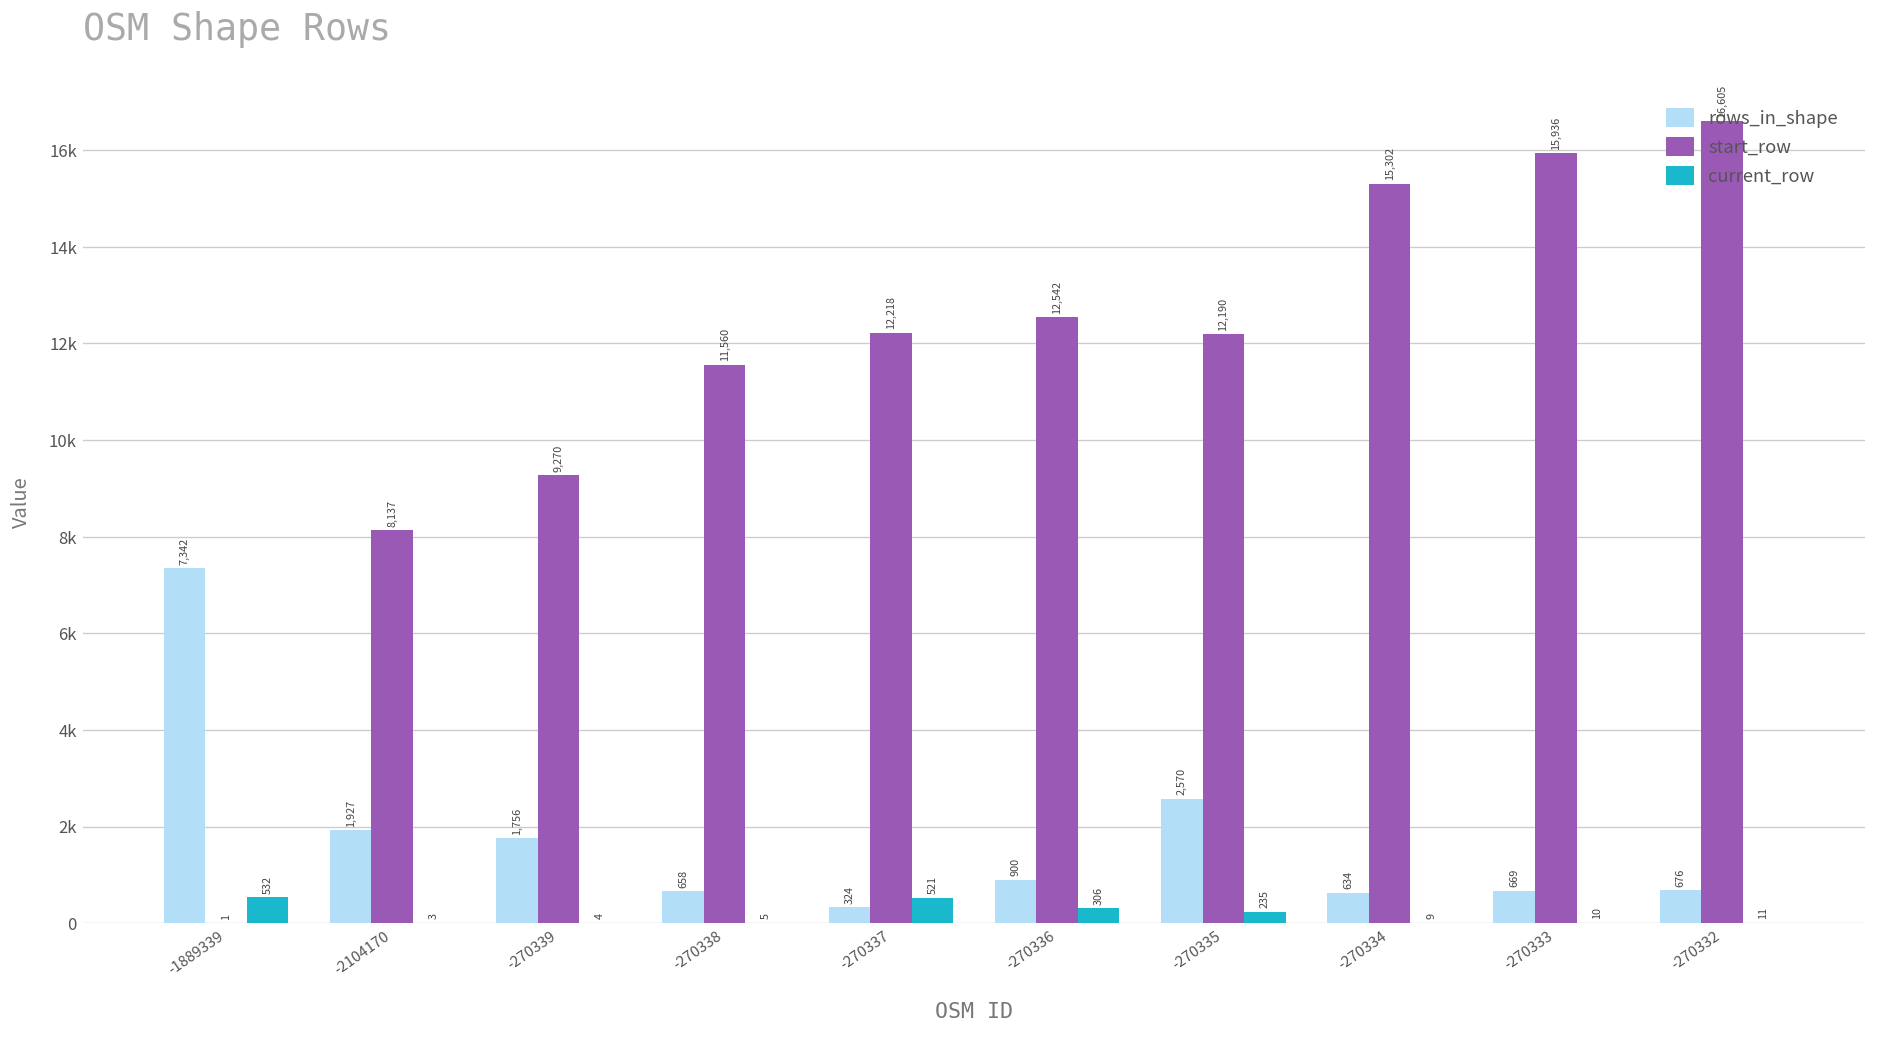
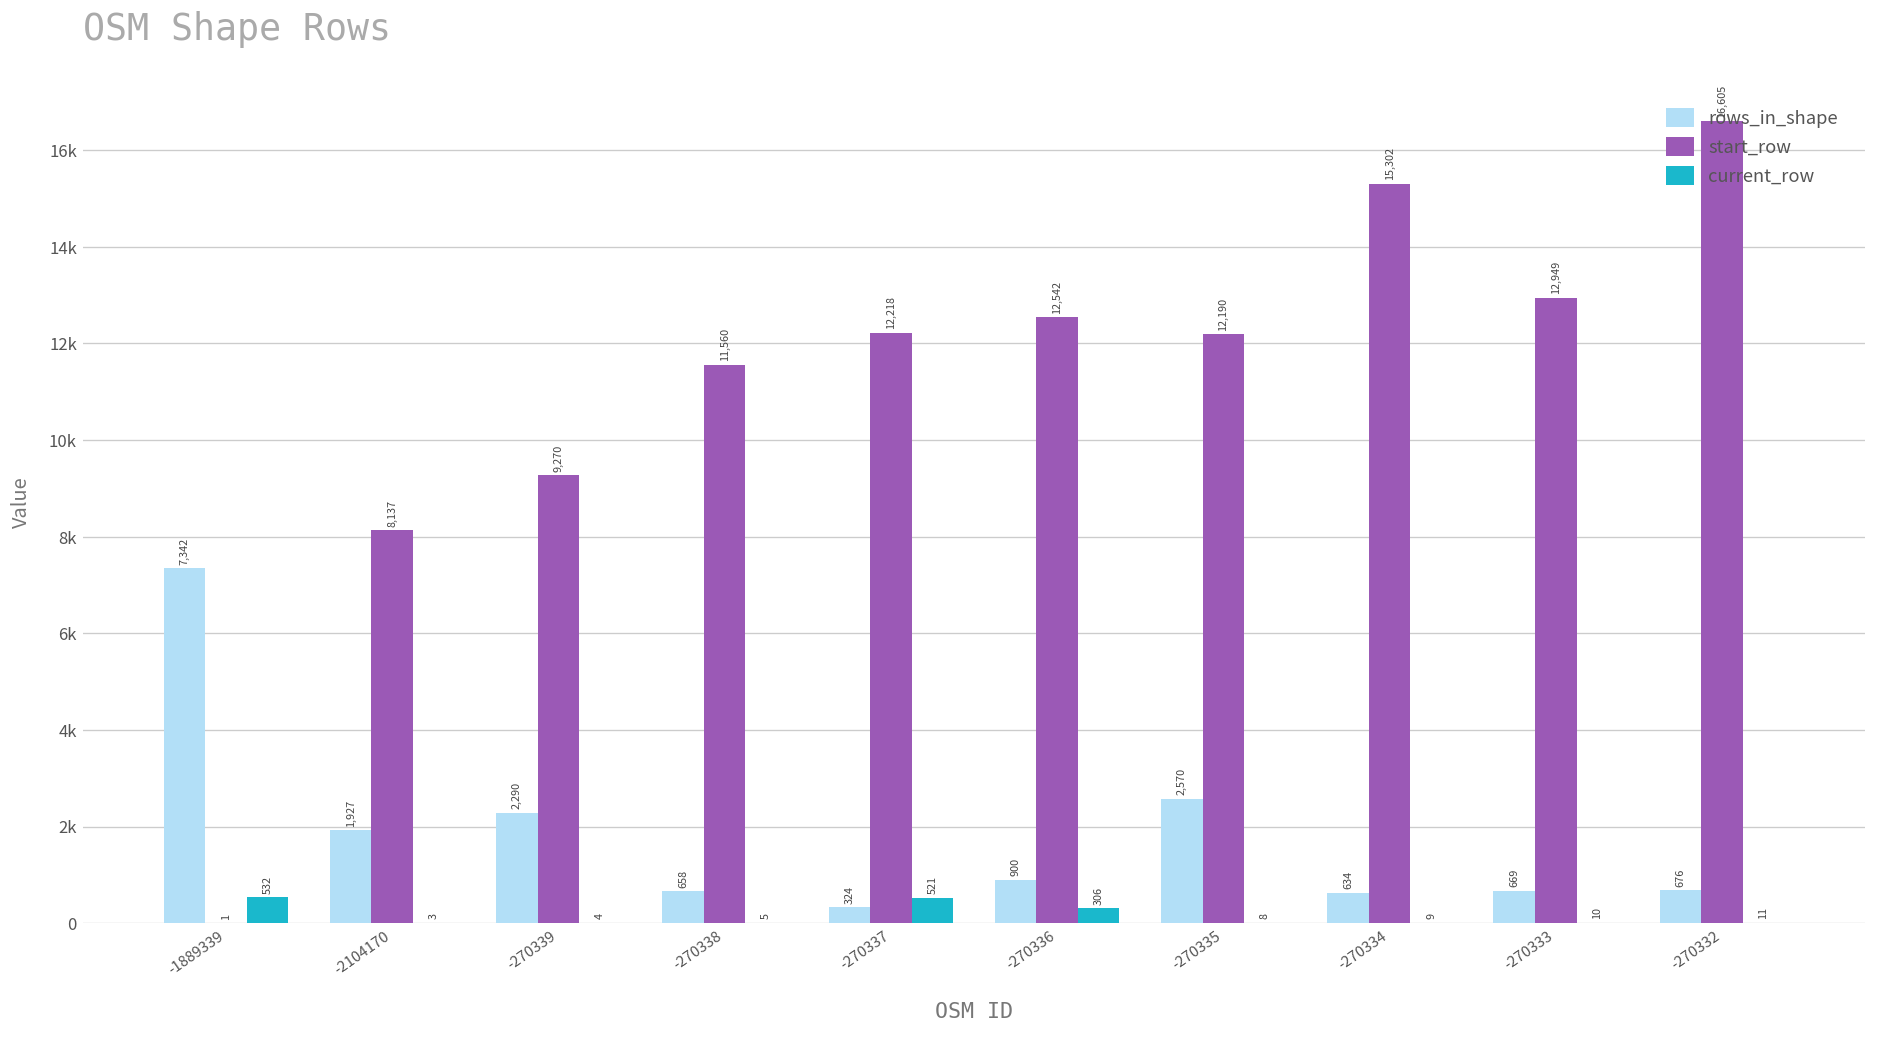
rows_in_shape, -270339: 1,756 -> 2,290
current_row, -270335: 235 -> 8
start_row, -270333: 15,936 -> 12,949
